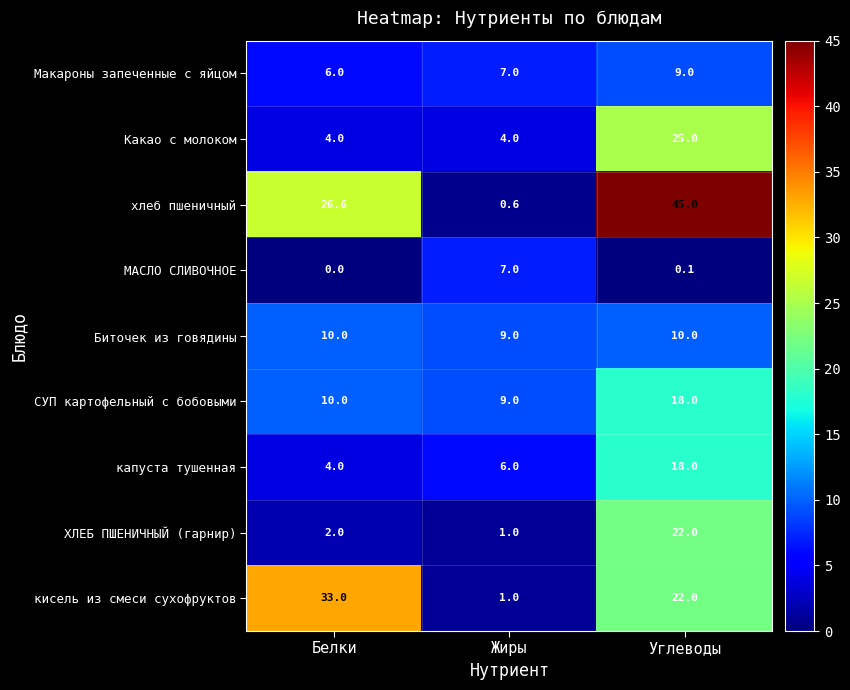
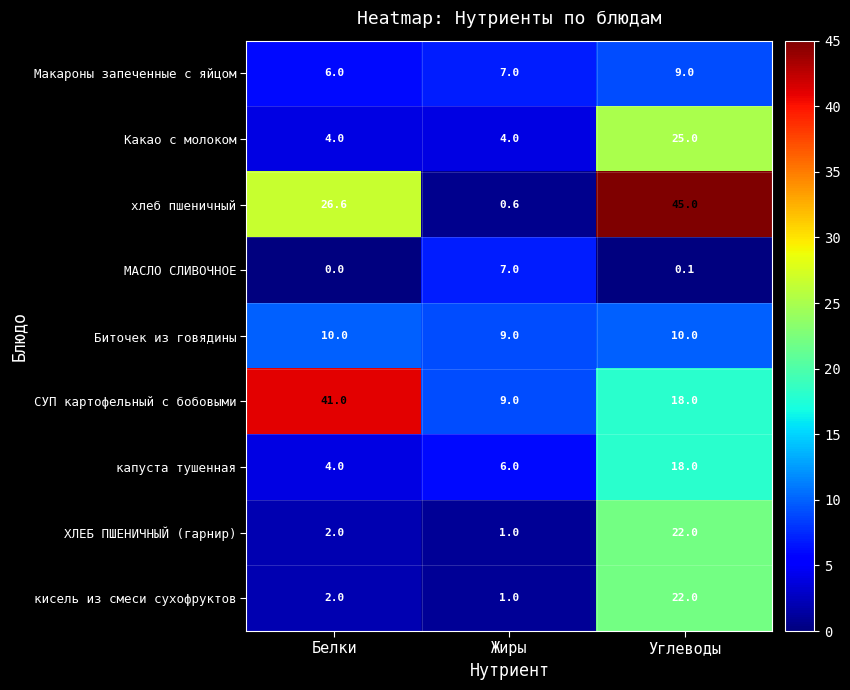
СУП картофельный с бобовыми, Белки: 10.0 -> 41.0
кисель из смеси сухофруктов, Белки: 33.0 -> 2.0
